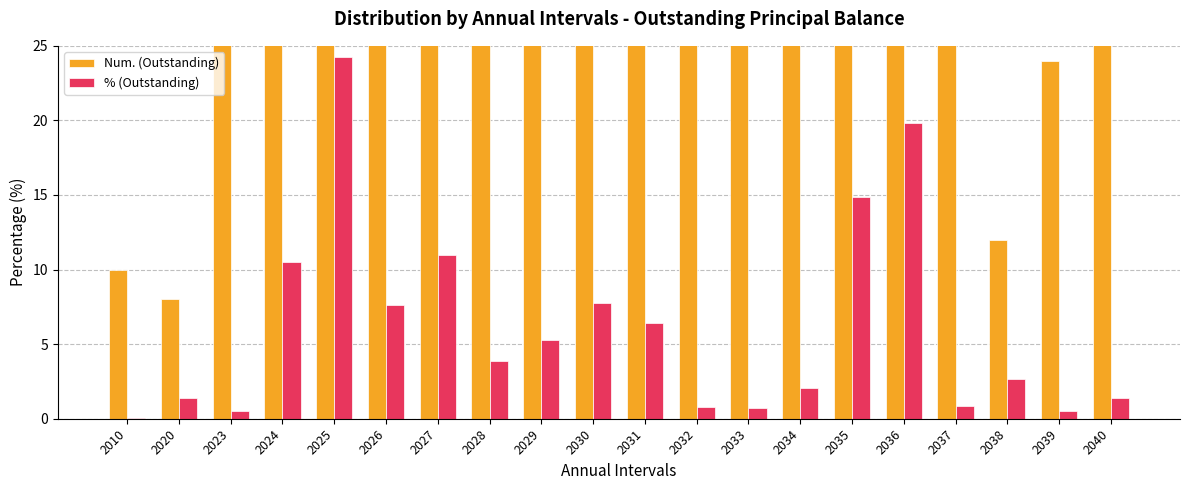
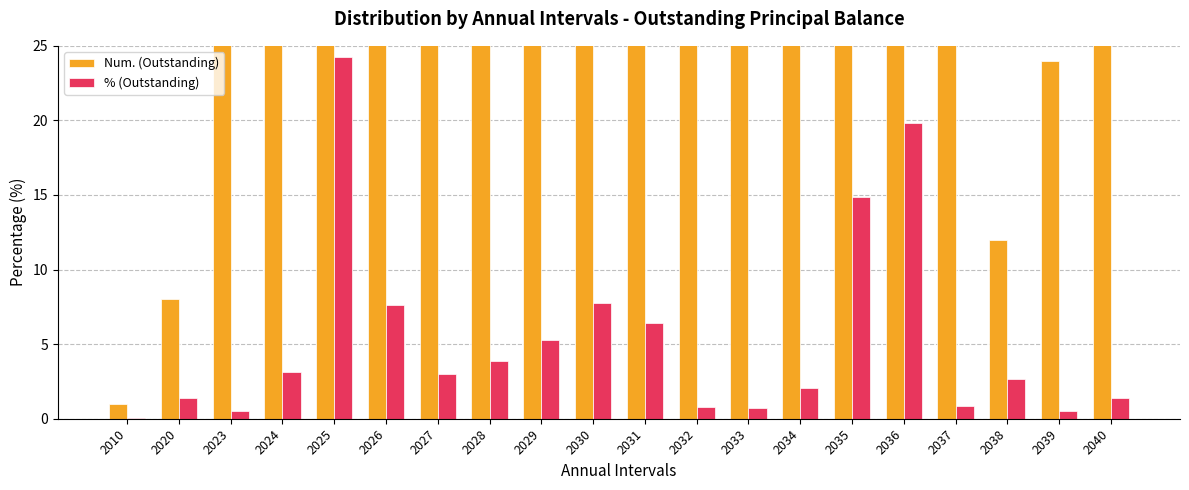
Num. (Outstanding), 2010: 10 -> 1
% (Outstanding), 2024: 10.5 -> 3.2
% (Outstanding), 2027: 11.0 -> 3.0
